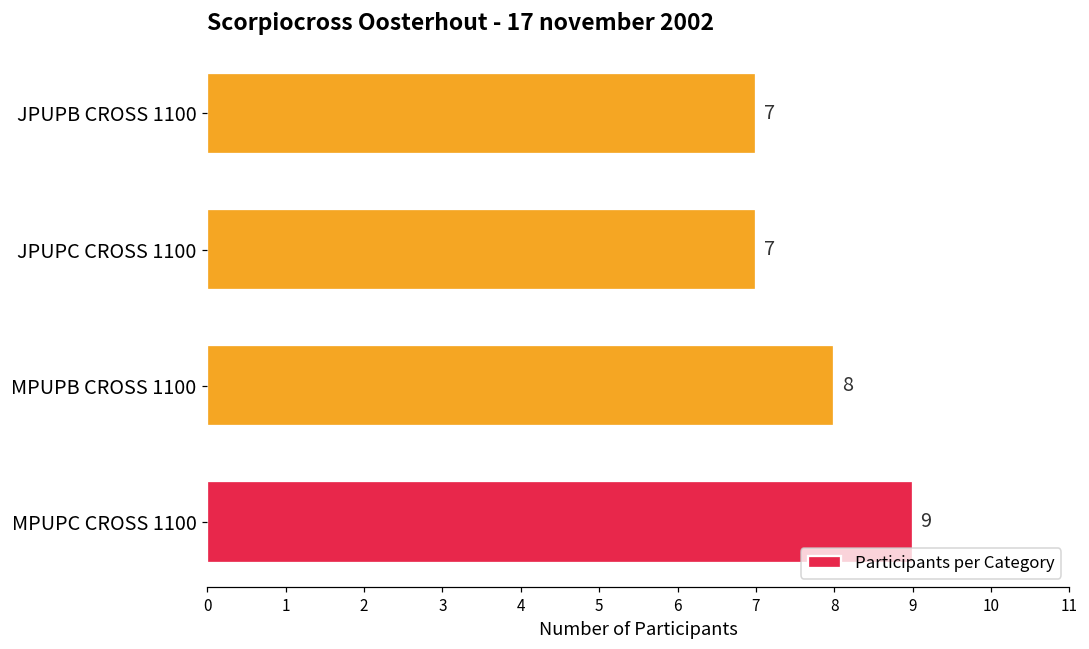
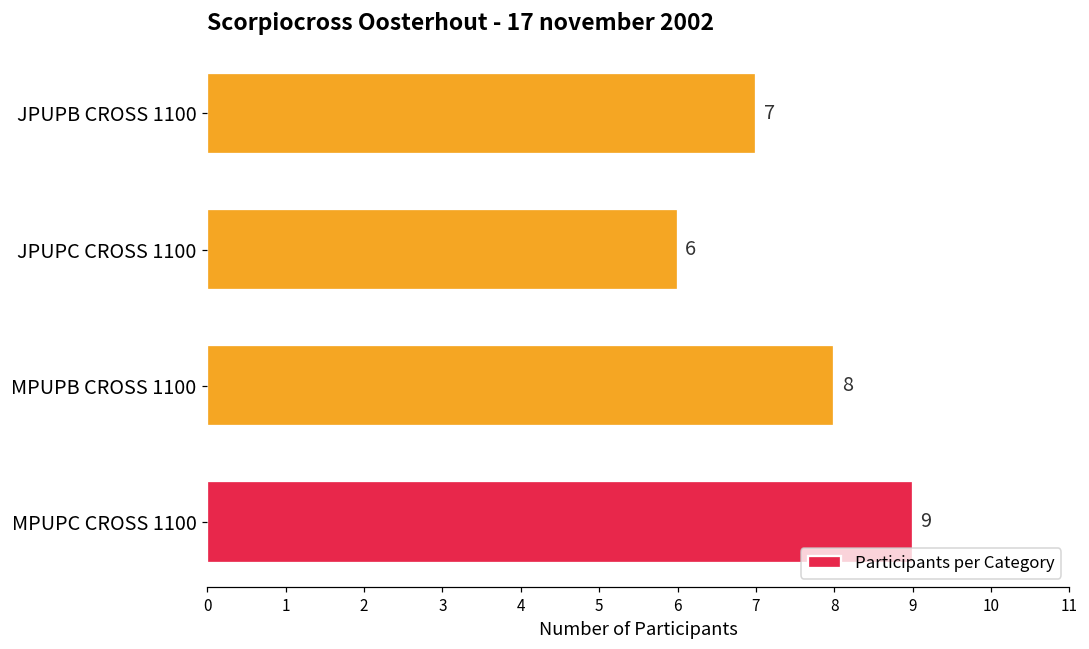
JPUPC CROSS 1100: 7 -> 6
